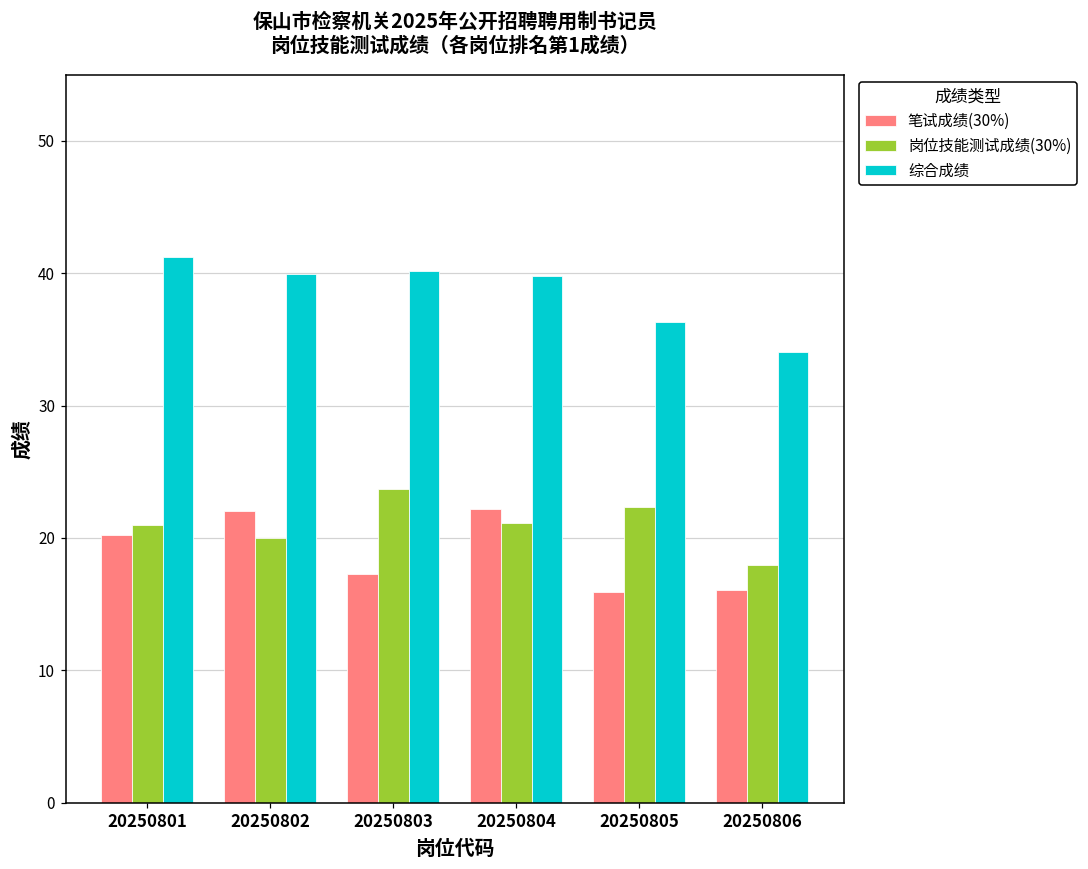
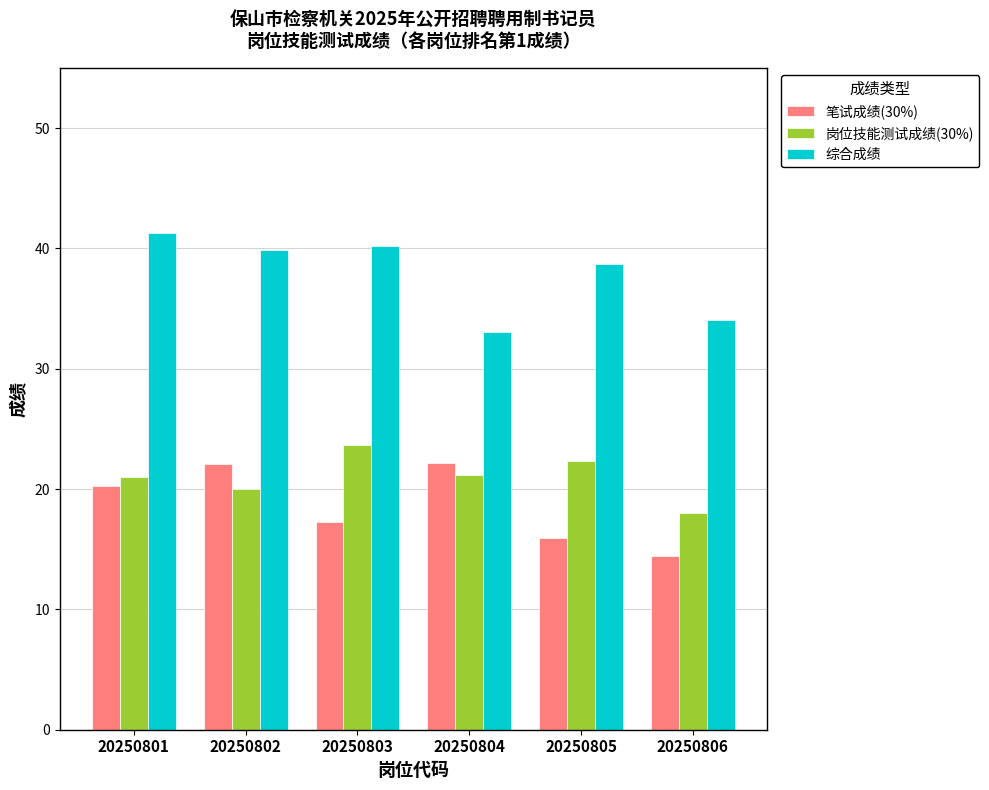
综合成绩, 20250804: 39.8 -> 33.0
综合成绩, 20250805: 36.3 -> 38.7
笔试成绩(30%), 20250806: 16.1 -> 14.5
